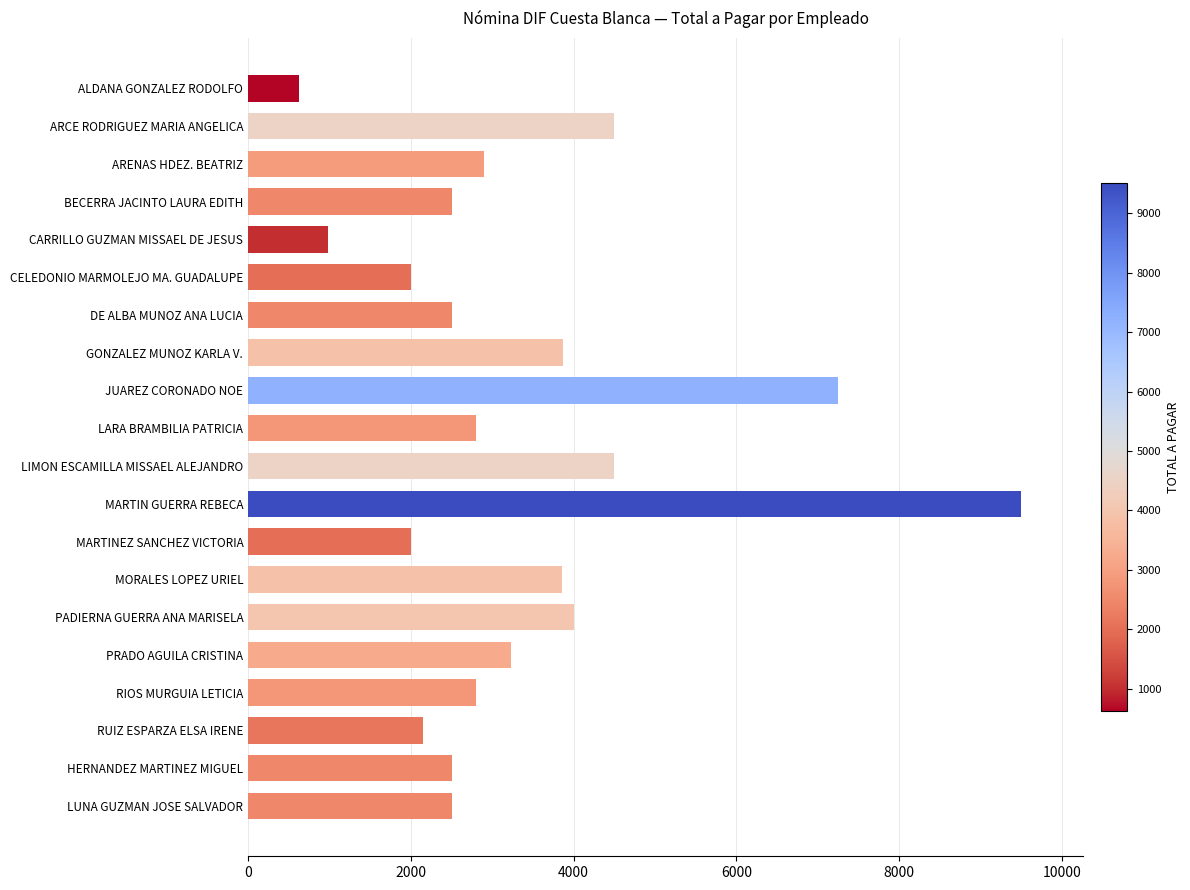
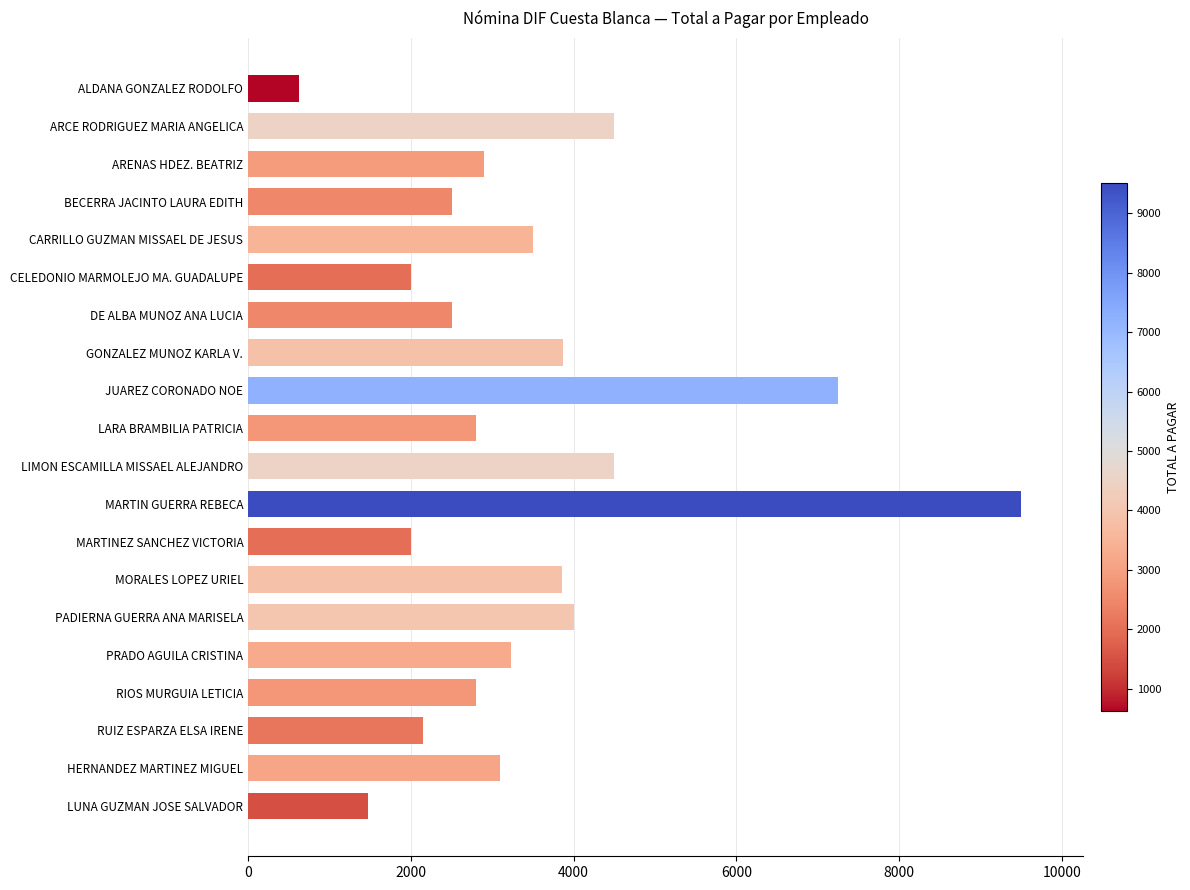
CARRILLO GUZMAN MISSAEL DE JESUS: 1000 -> 3500
HERNANDEZ MARTINEZ MIGUEL: 2500 -> 3100
LUNA GUZMAN JOSE SALVADOR: 2500 -> 1500
